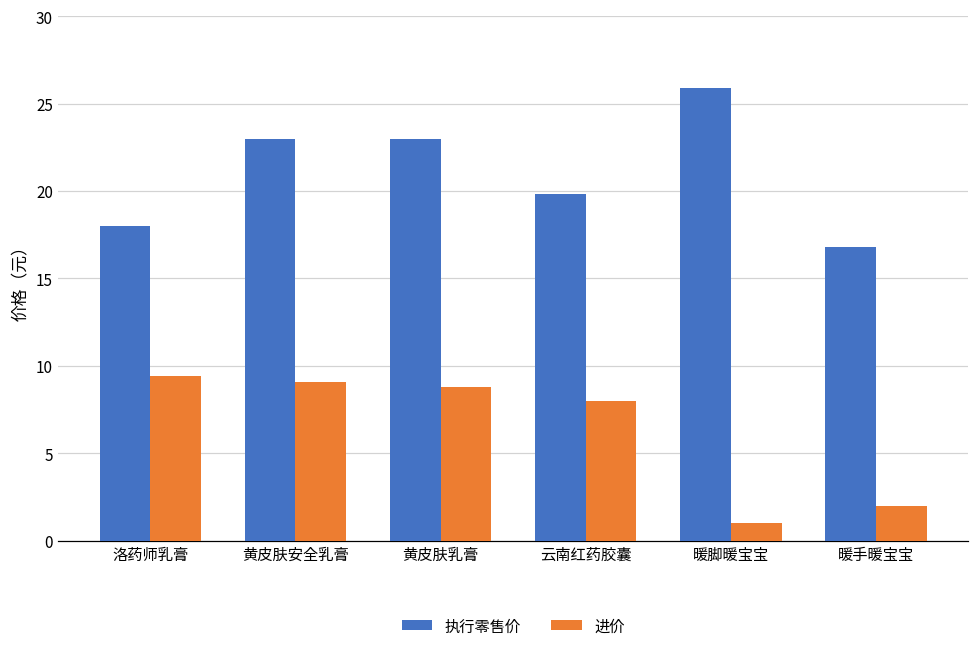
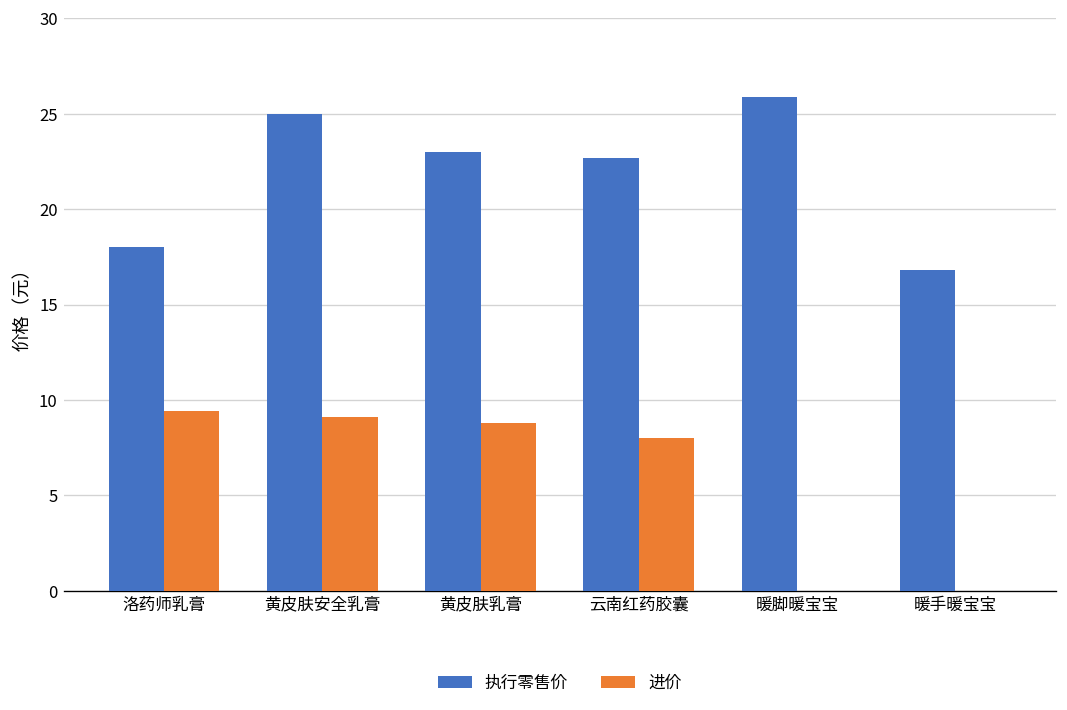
执行零售价, 黄皮肤安全乳膏: 23 -> 25
执行零售价, 云南红药胶囊: 19.8 -> 22.7
进价, 暖脚暖宝宝: 1 -> 0
进价, 暖手暖宝宝: 2 -> 0
